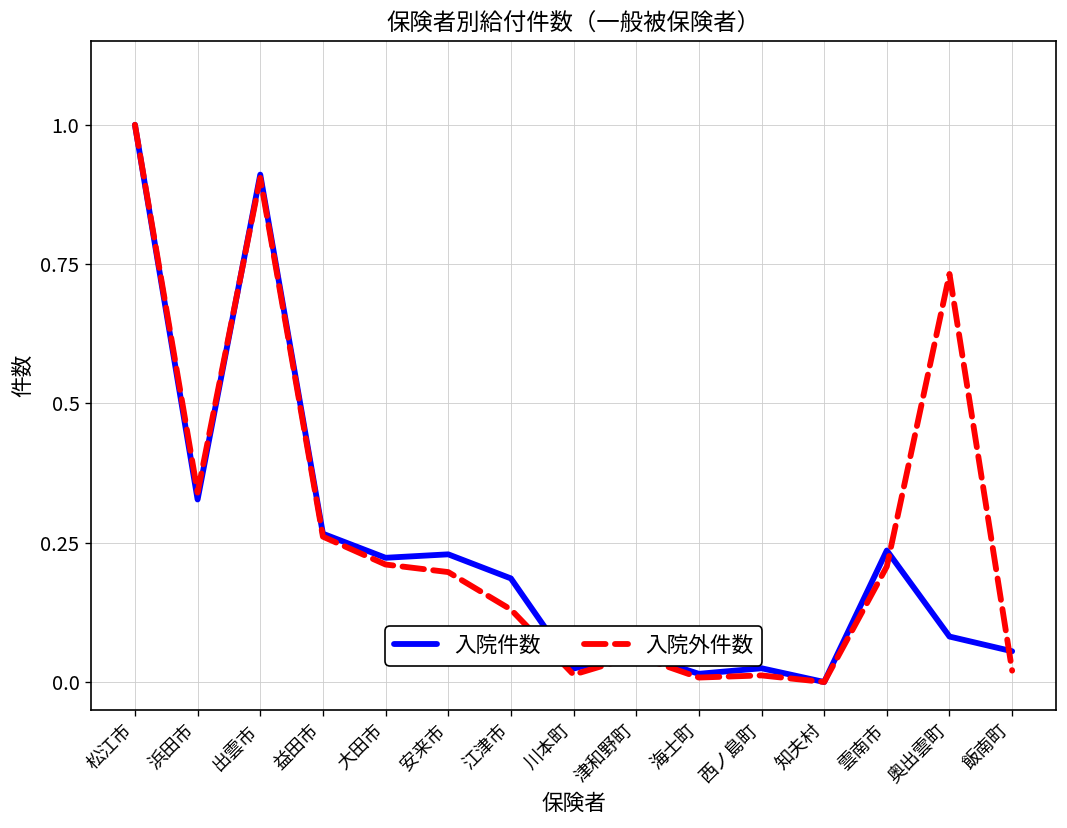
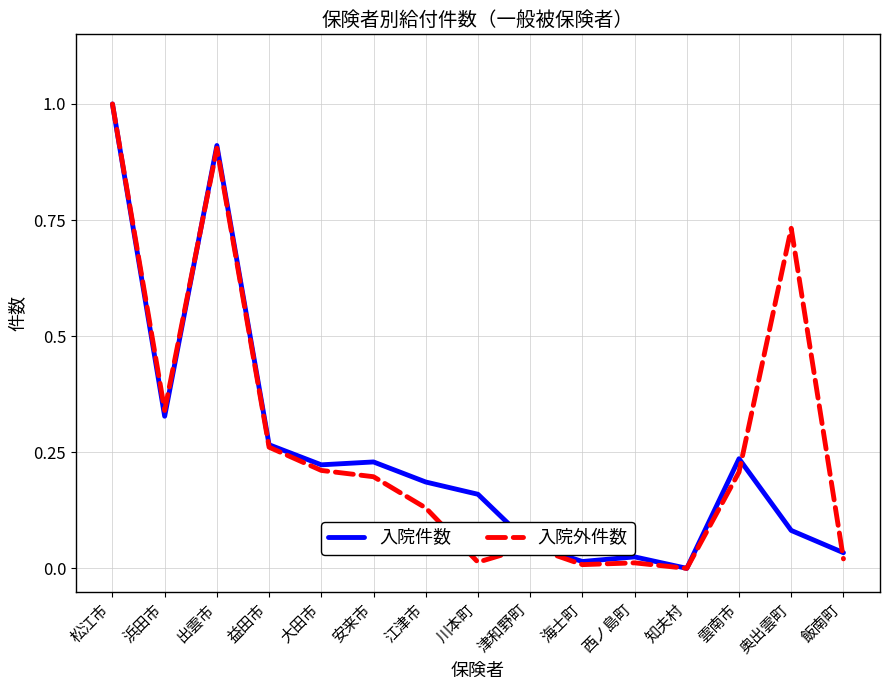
入院件数, 川本町: 0.02 -> 0.16
入院件数, 飯南町: 0.06 -> 0.03
